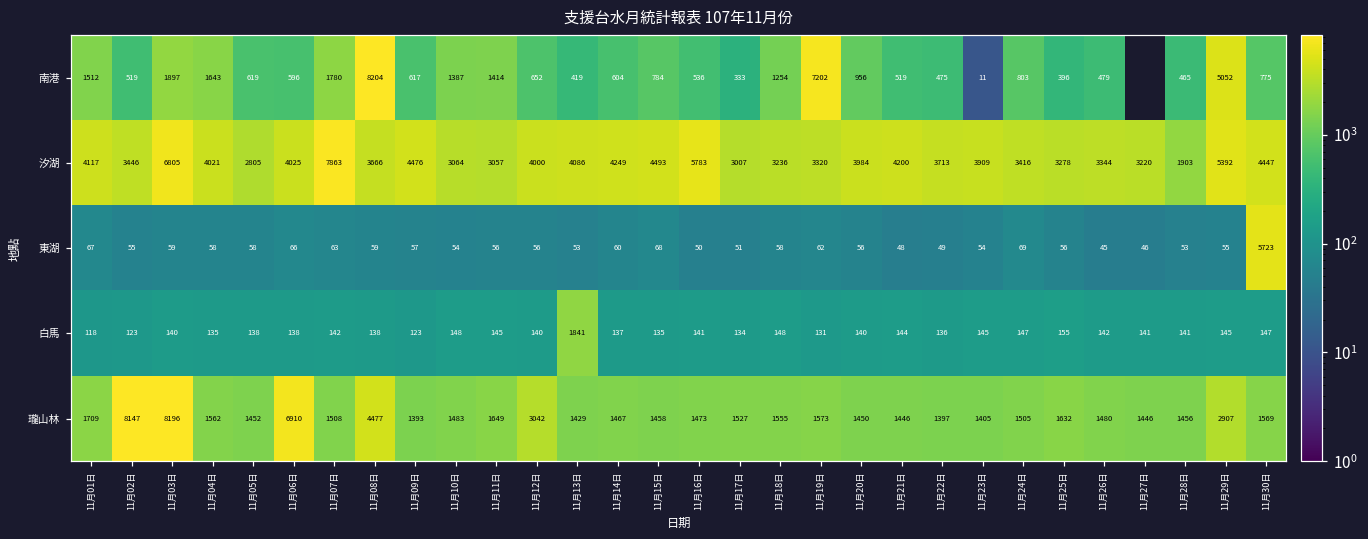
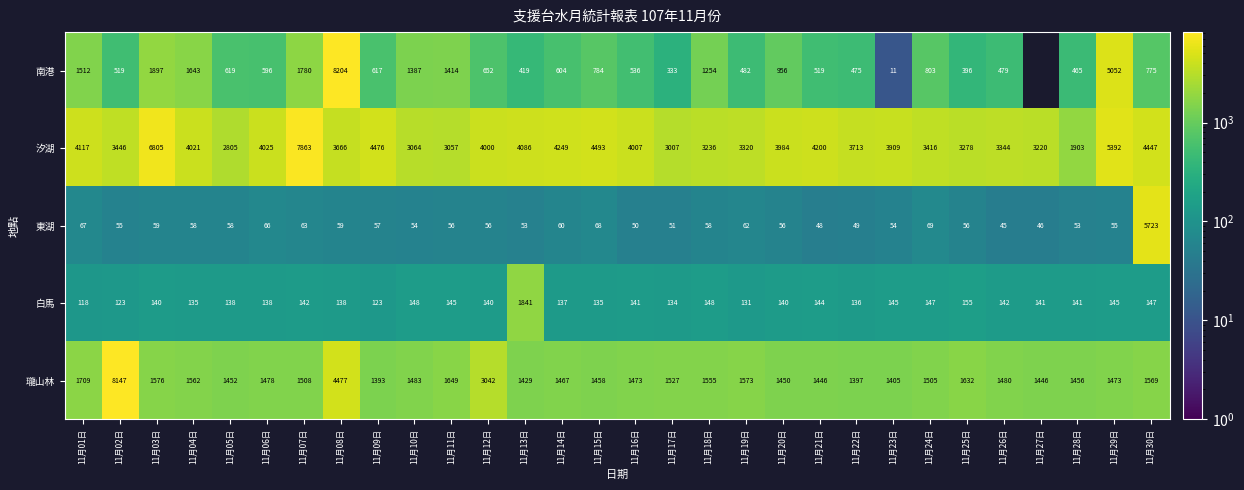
南港, 11月19日: 7202 -> 482
汐湖, 11月16日: 5783 -> 4007
瓏山林, 11月03日: 8196 -> 1576
瓏山林, 11月06日: 6910 -> 1478
瓏山林, 11月29日: 2907 -> 1473
